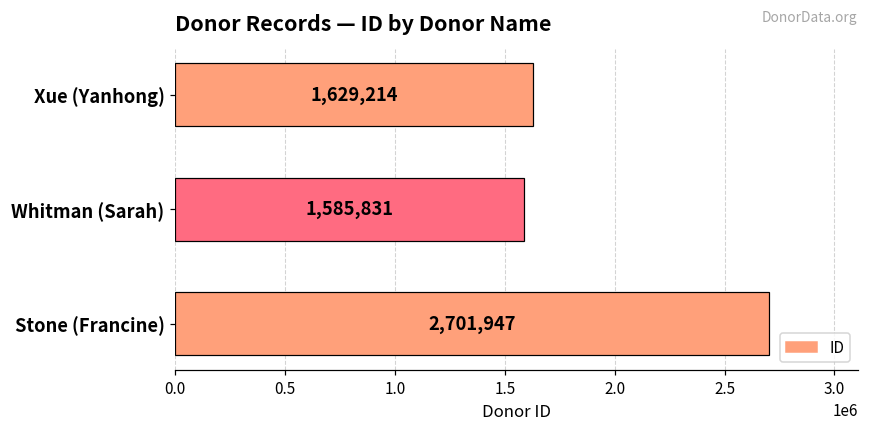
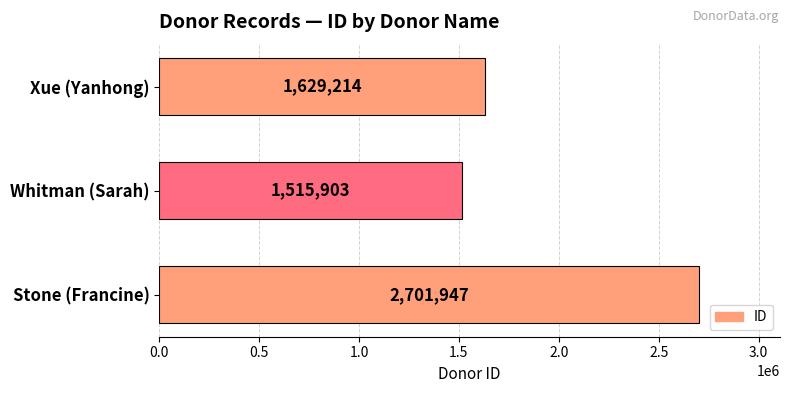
Whitman (Sarah): 1,585,831 -> 1,515,903
